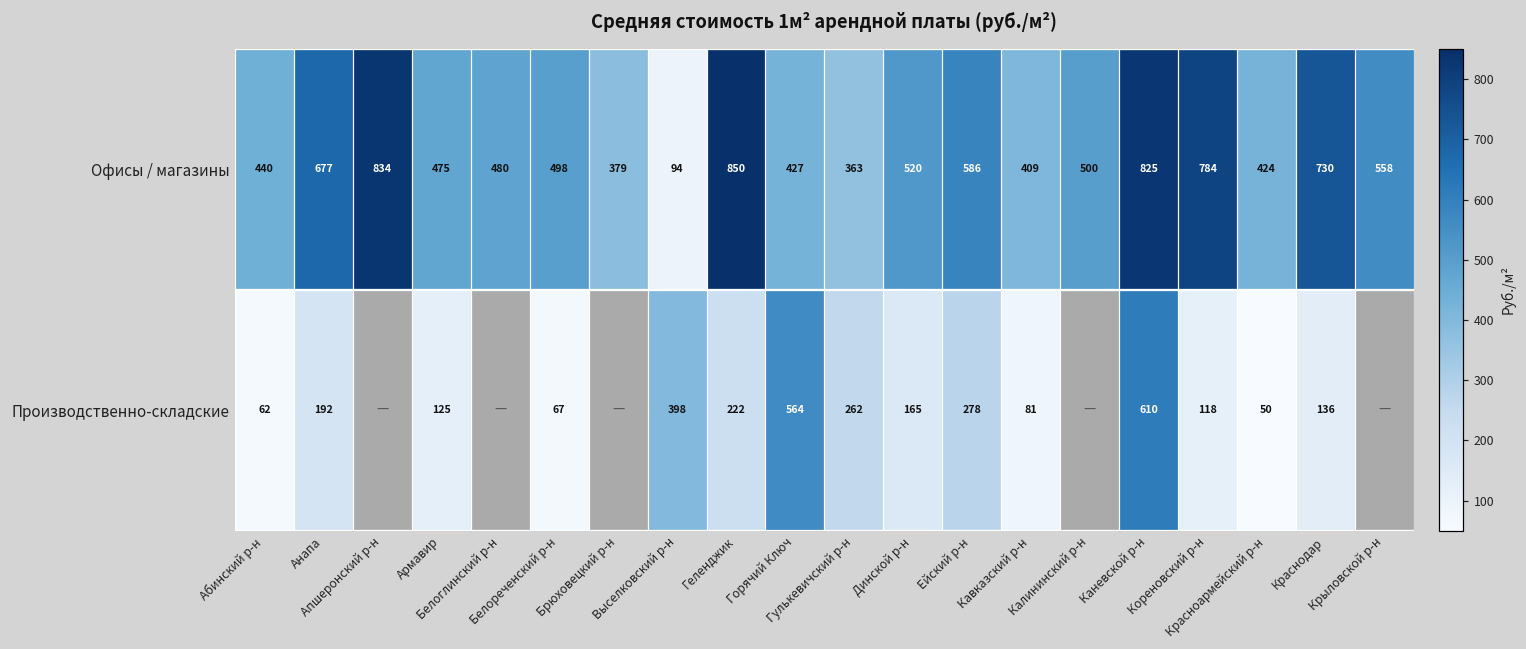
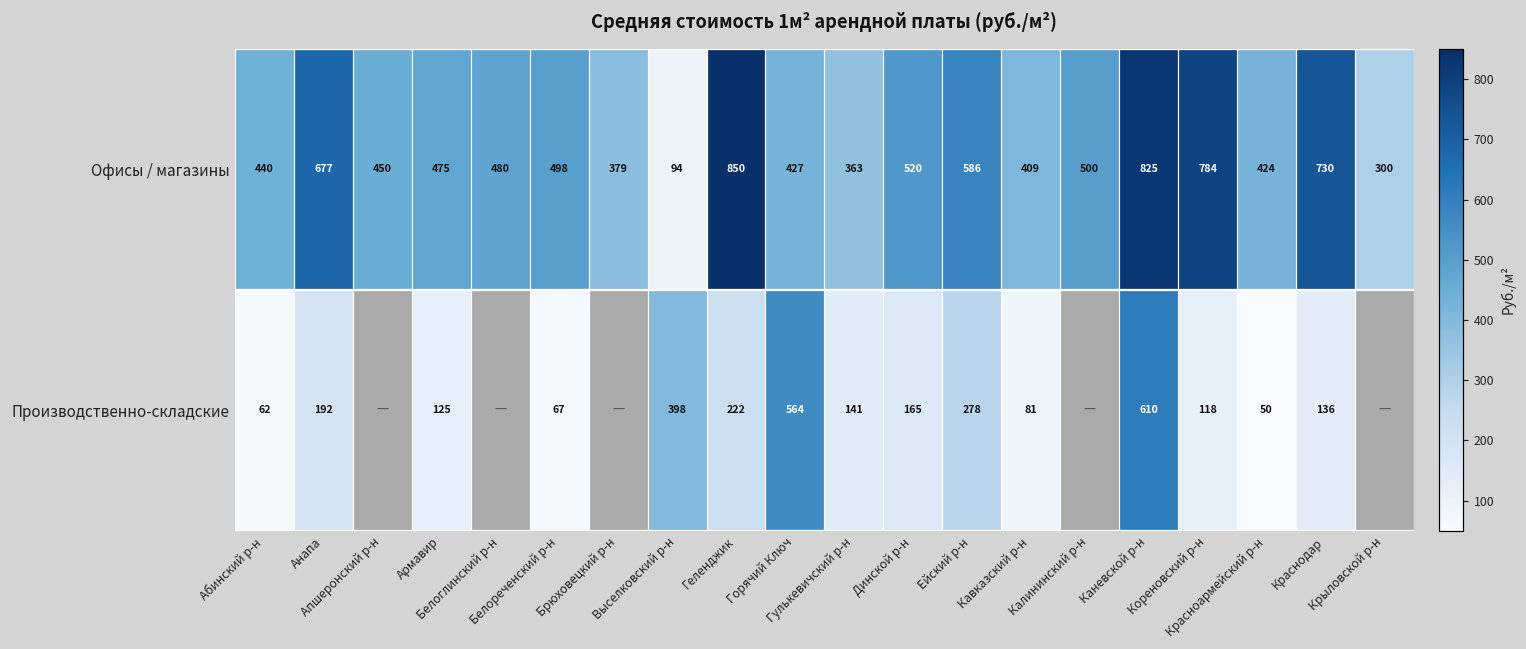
Офисы / магазины, Апшеронский р-н: 834 -> 450
Офисы / магазины, Крыловской р-н: 558 -> 300
Производственно-складские, Гулькевичский р-н: 262 -> 141
